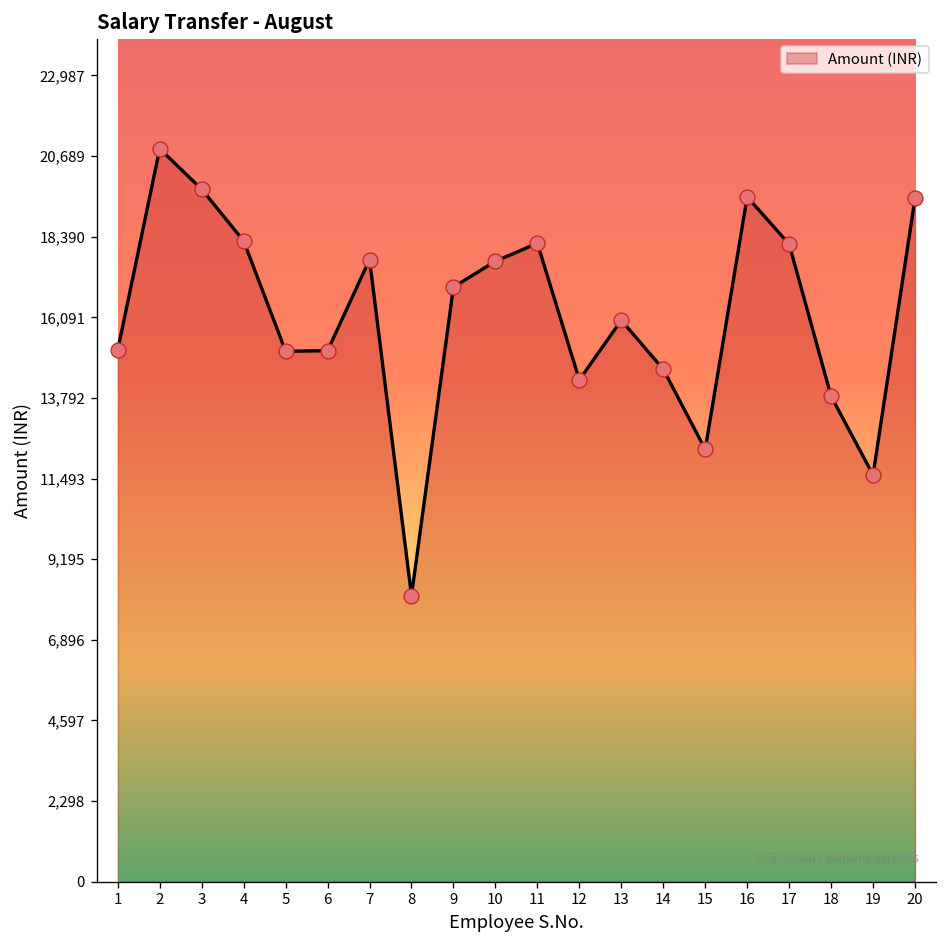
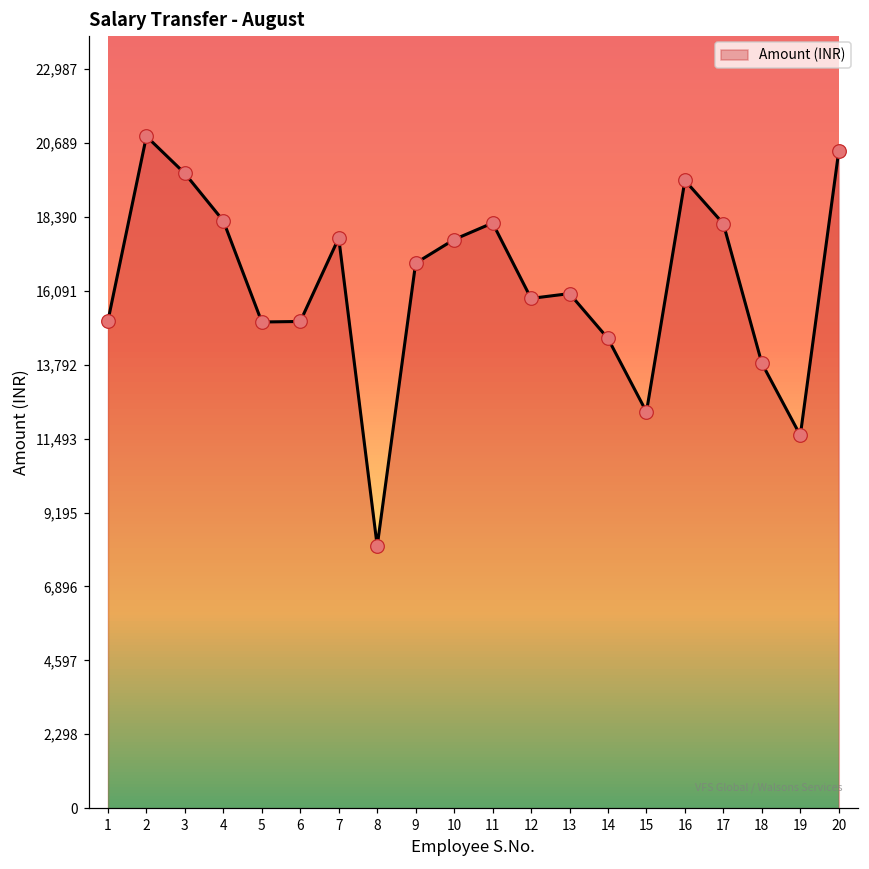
12: 14,300 -> 15,900
20: 19,500 -> 20,400
